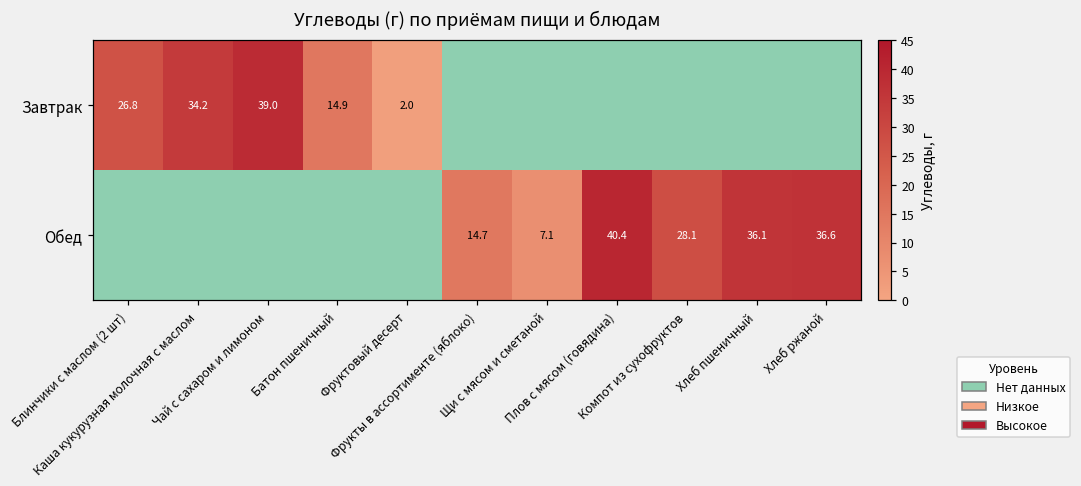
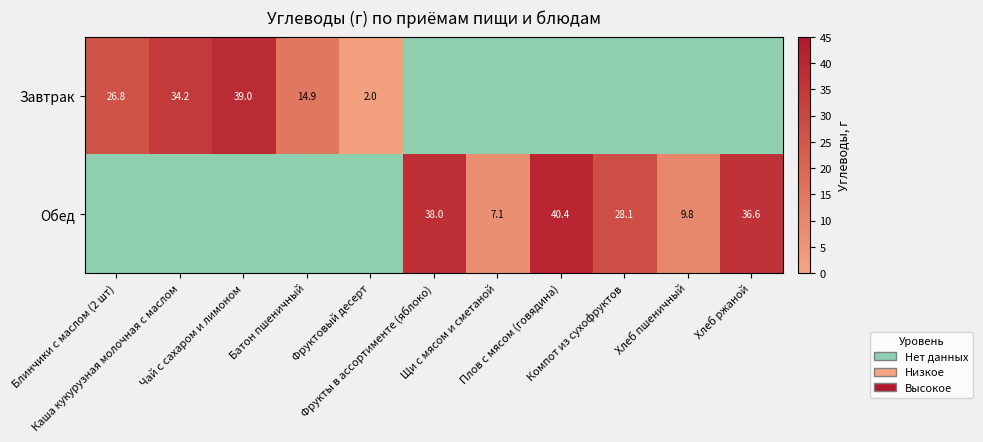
Обед, Фрукты в ассортименте (яблоко): 14.7 -> 38.0
Обед, Хлеб пшеничный: 36.1 -> 9.8
